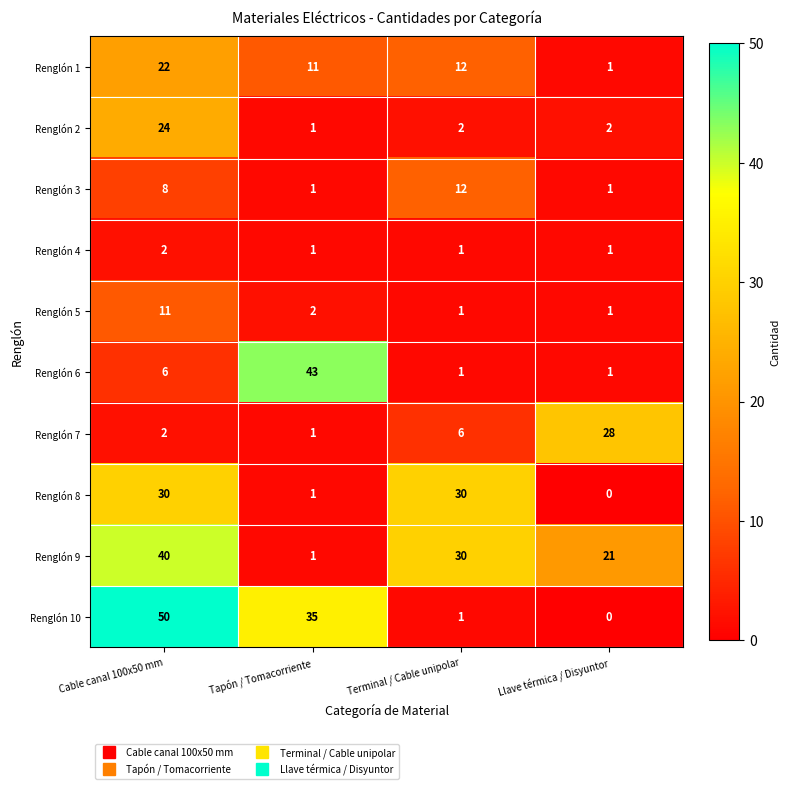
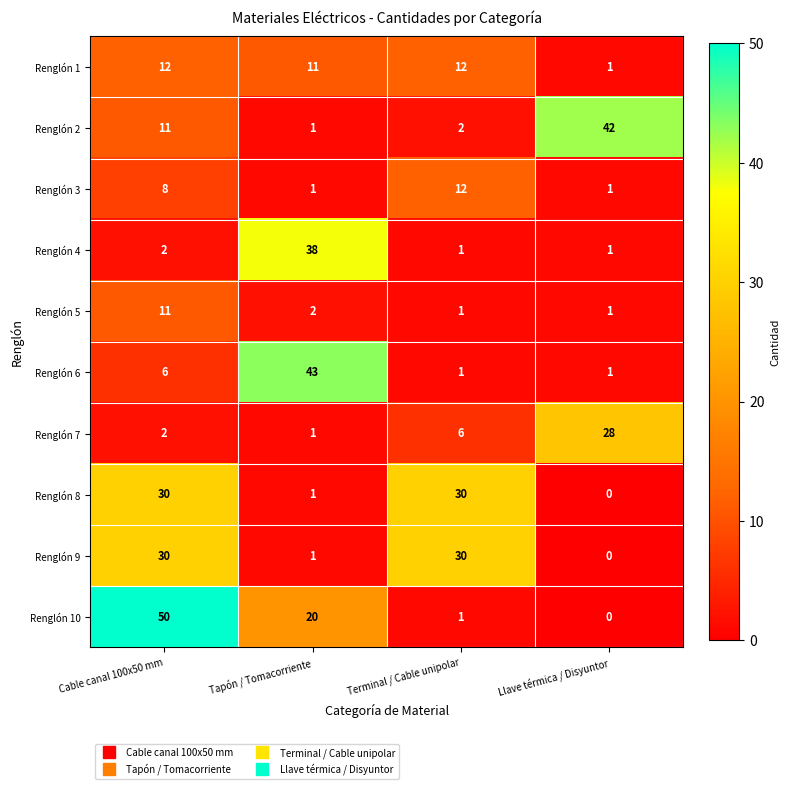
Renglón 1, Cable canal 100x50 mm: 22 -> 12
Renglón 2, Cable canal 100x50 mm: 24 -> 11
Renglón 2, Llave térmica / Disyuntor: 2 -> 42
Renglón 4, Tapón / Tomacorriente: 1 -> 38
Renglón 9, Cable canal 100x50 mm: 40 -> 30
Renglón 9, Llave térmica / Disyuntor: 21 -> 0
Renglón 10, Tapón / Tomacorriente: 35 -> 20
